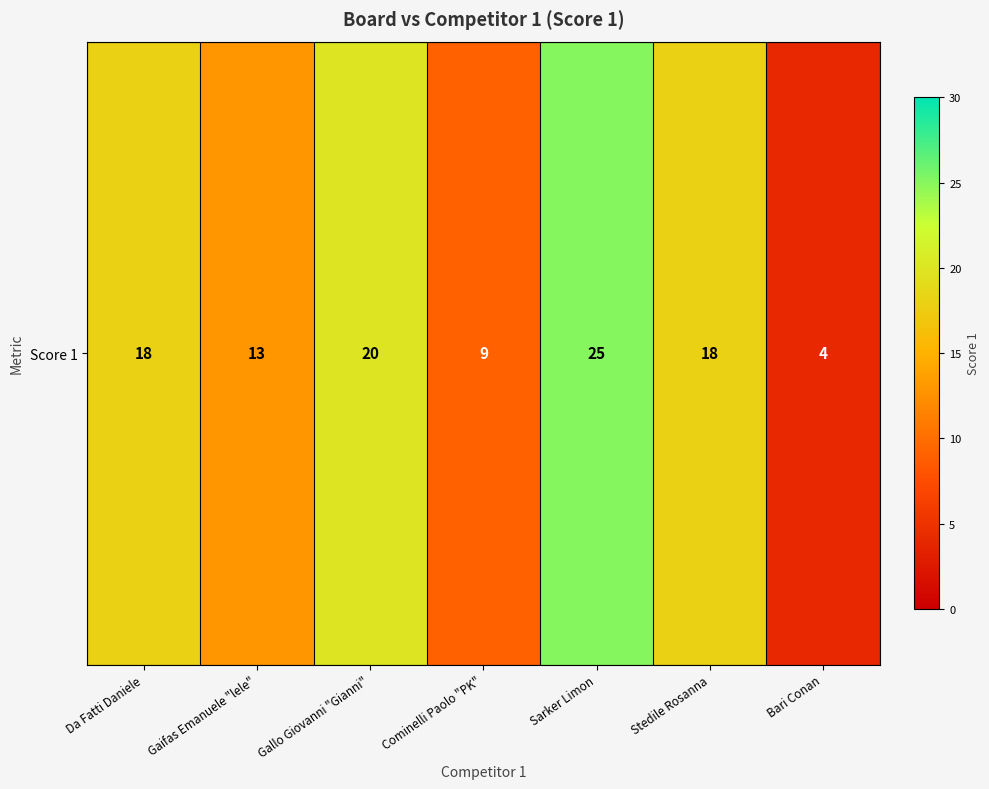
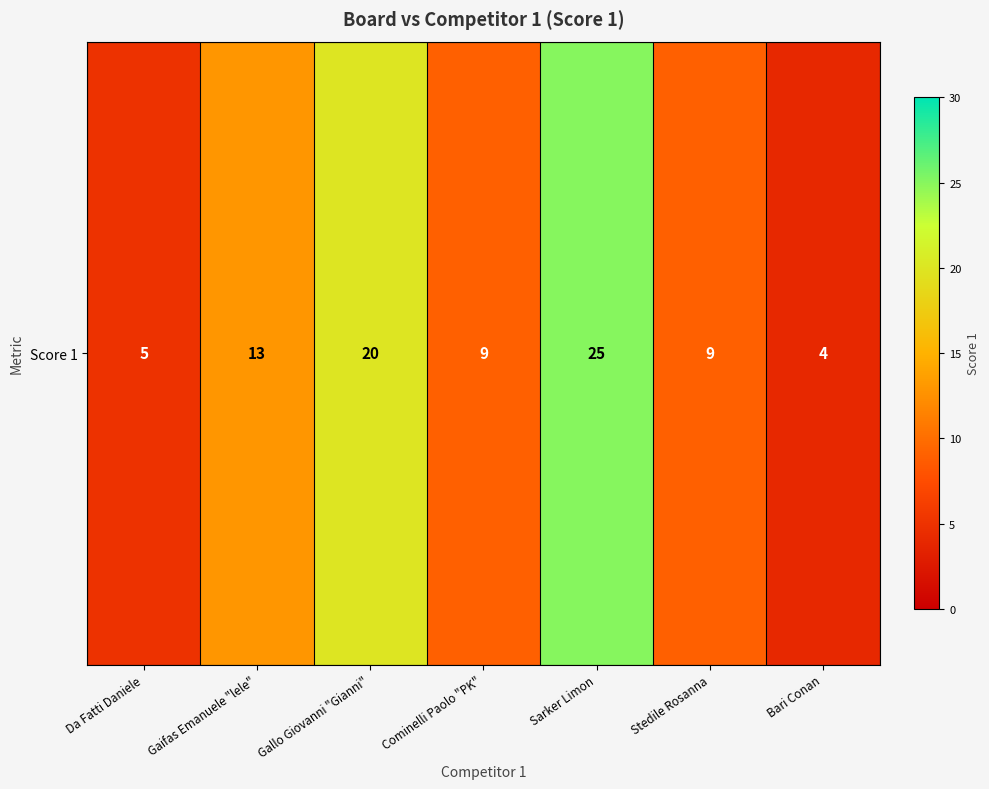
Score 1, Da Fatti Daniele: 18 -> 5
Score 1, Stedile Rosanna: 18 -> 9
